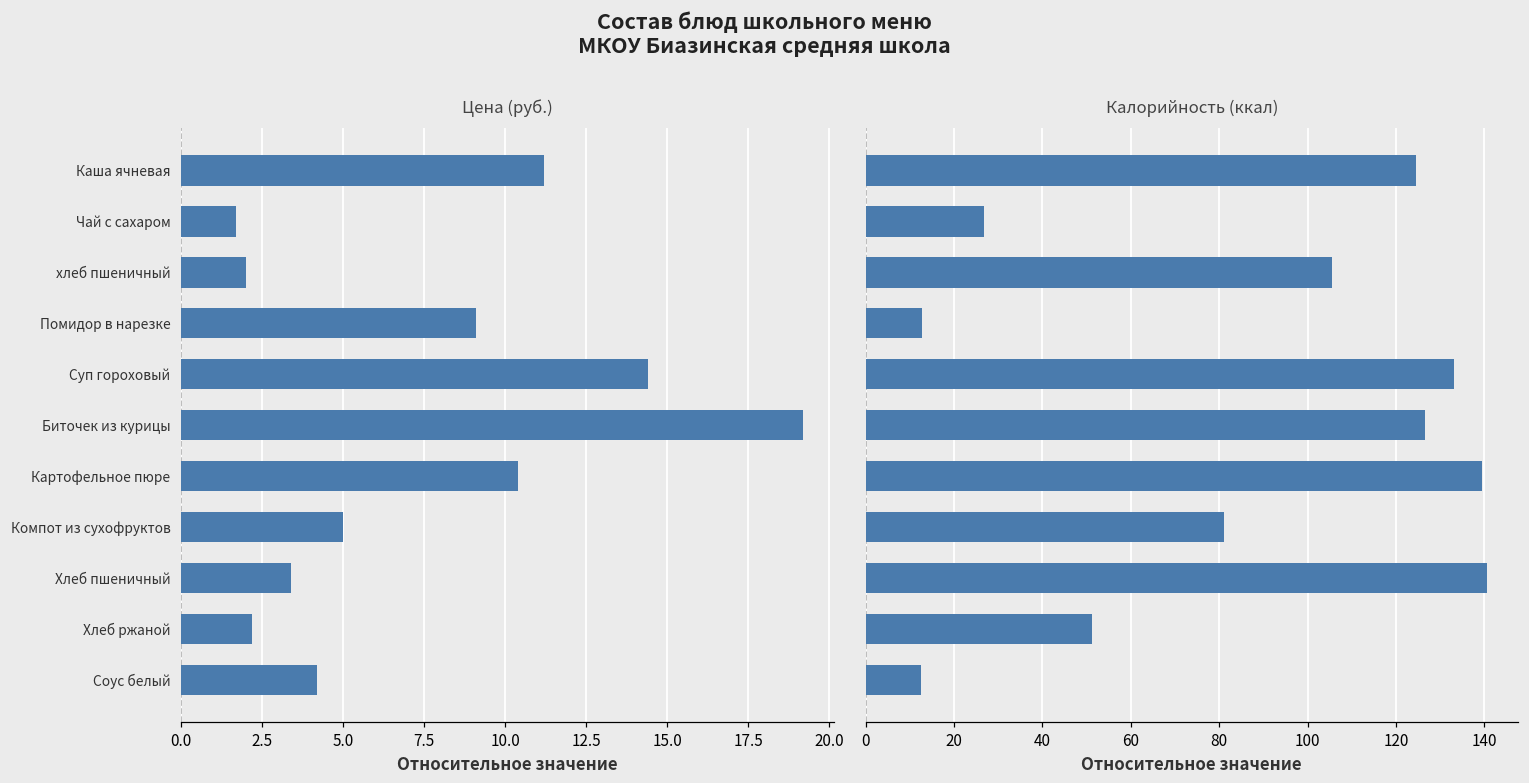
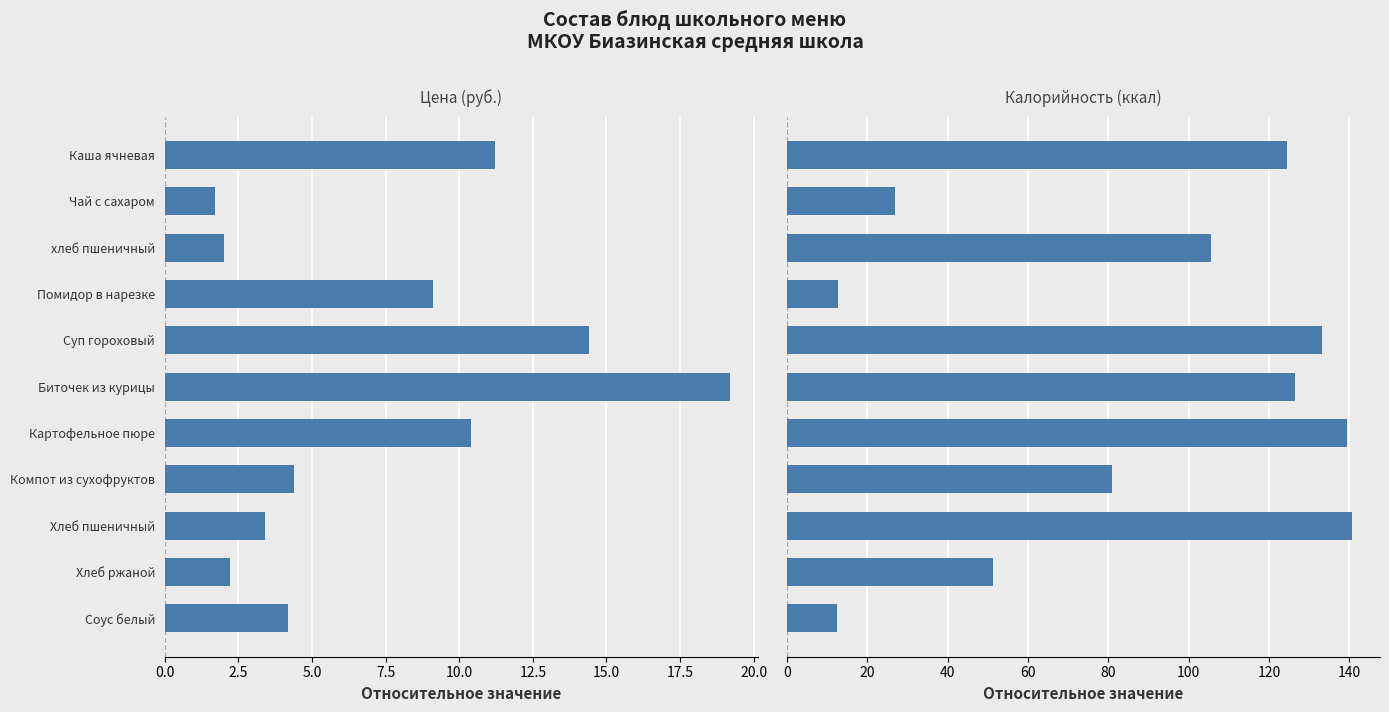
Цена (руб.), Компот из сухофруктов: 5.0 -> 4.4
